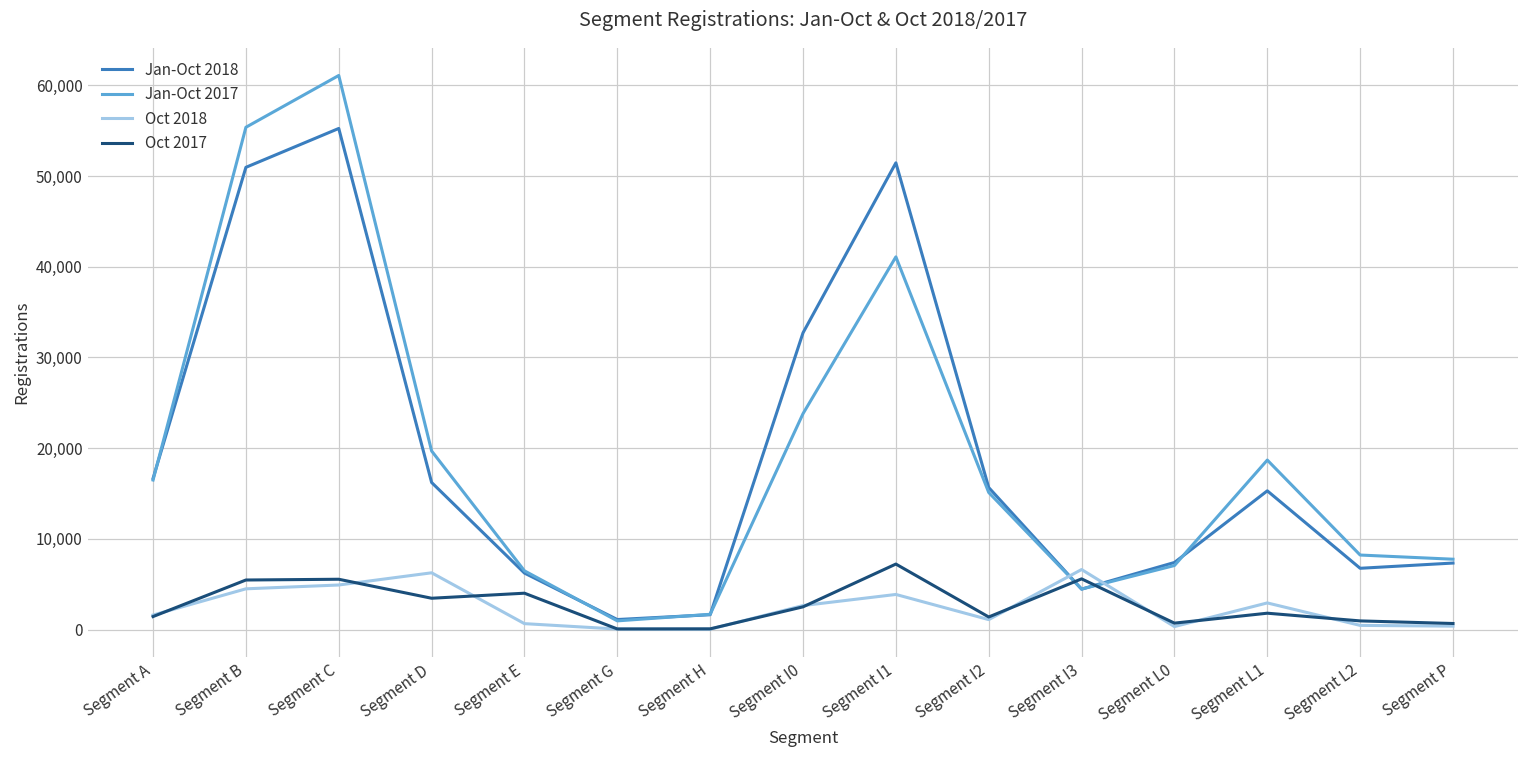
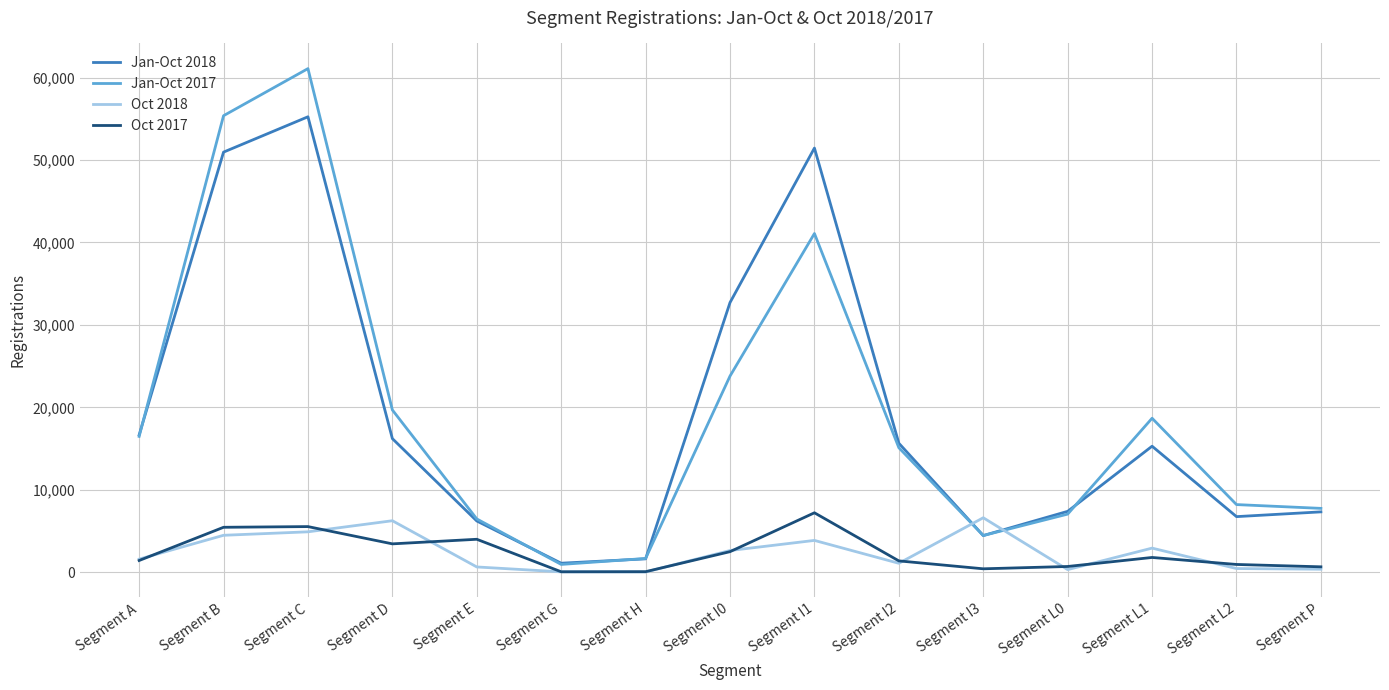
Oct 2017, Segment I3: 6,000 -> 0
